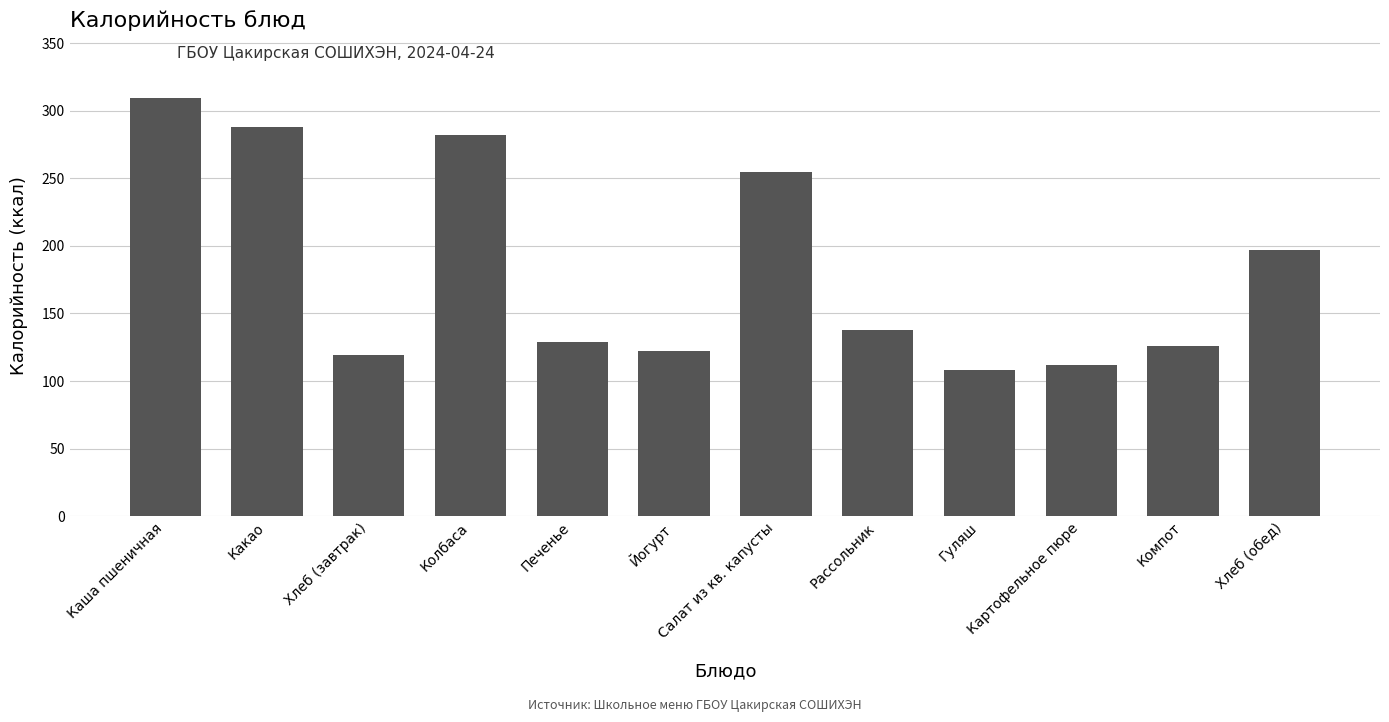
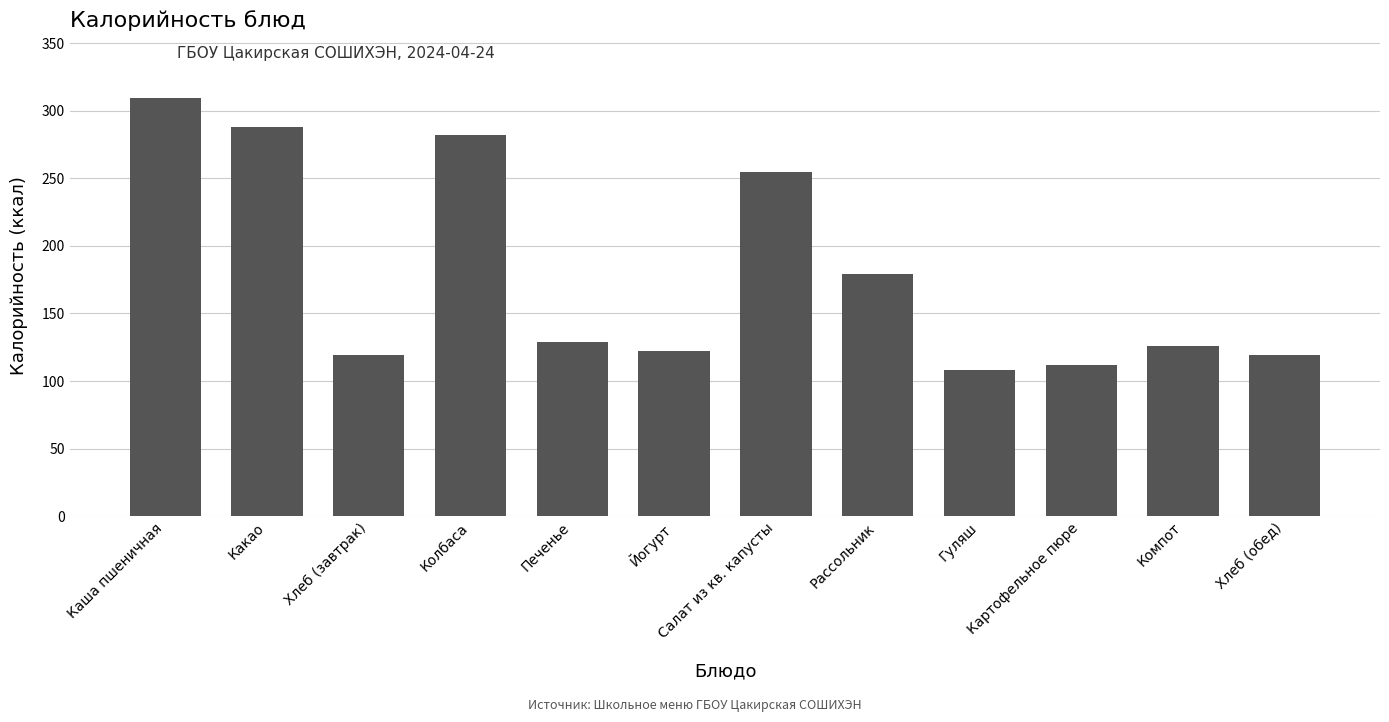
Рассольник: 138 -> 179
Хлеб (обед): 197 -> 119
